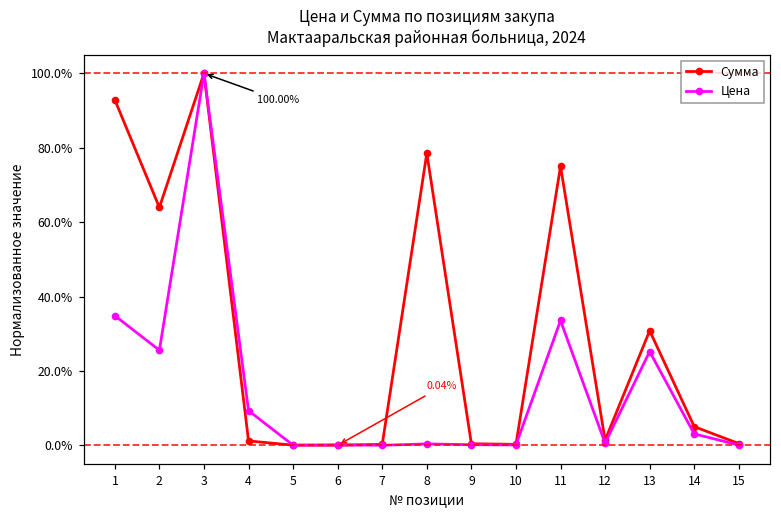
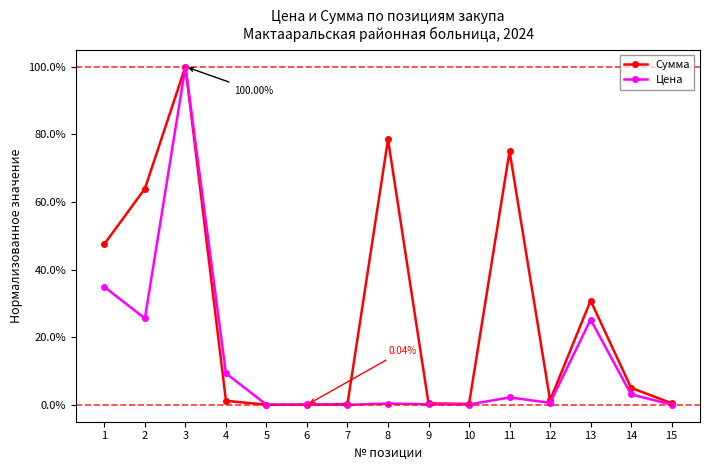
Сумма, 1: 93% -> 48%
Цена, 11: 34% -> 2%
